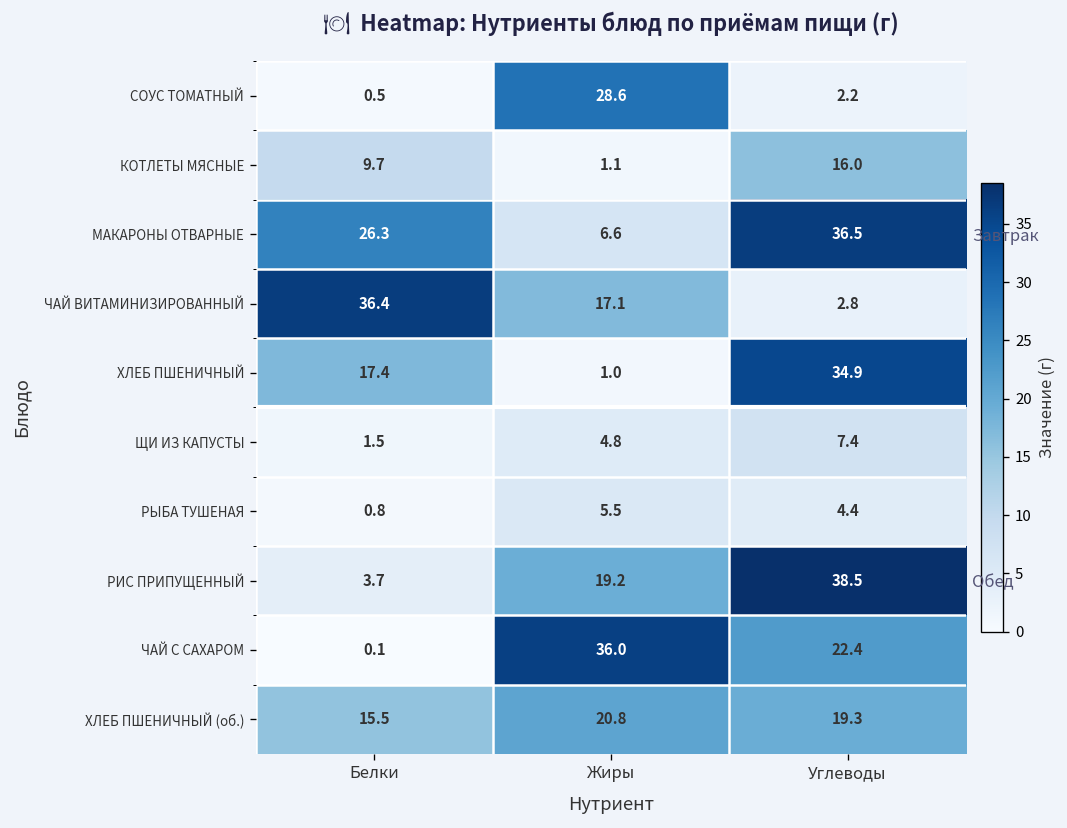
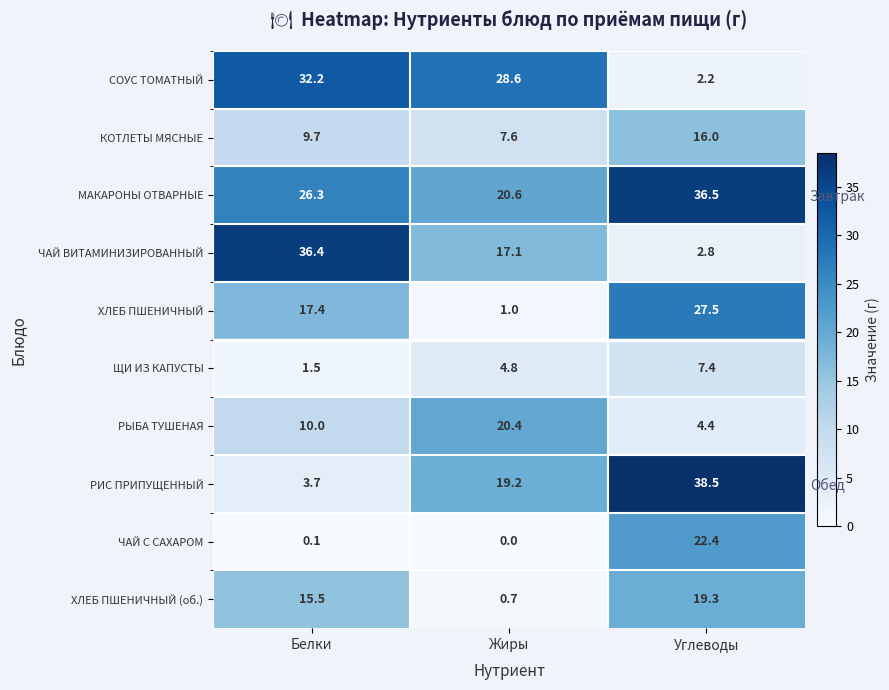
СОУС ТОМАТНЫЙ, Белки: 0.5 -> 32.2
КОТЛЕТЫ МЯСНЫЕ, Жиры: 1.1 -> 7.6
МАКАРОНЫ ОТВАРНЫЕ, Жиры: 6.6 -> 20.6
ХЛЕБ ПШЕНИЧНЫЙ, Углеводы: 34.9 -> 27.5
РЫБА ТУШЕНАЯ, Белки: 0.8 -> 10.0
РЫБА ТУШЕНАЯ, Жиры: 5.5 -> 20.4
ЧАЙ С САХАРОМ, Жиры: 36.0 -> 0.0
ХЛЕБ ПШЕНИЧНЫЙ (об.), Жиры: 20.8 -> 0.7
